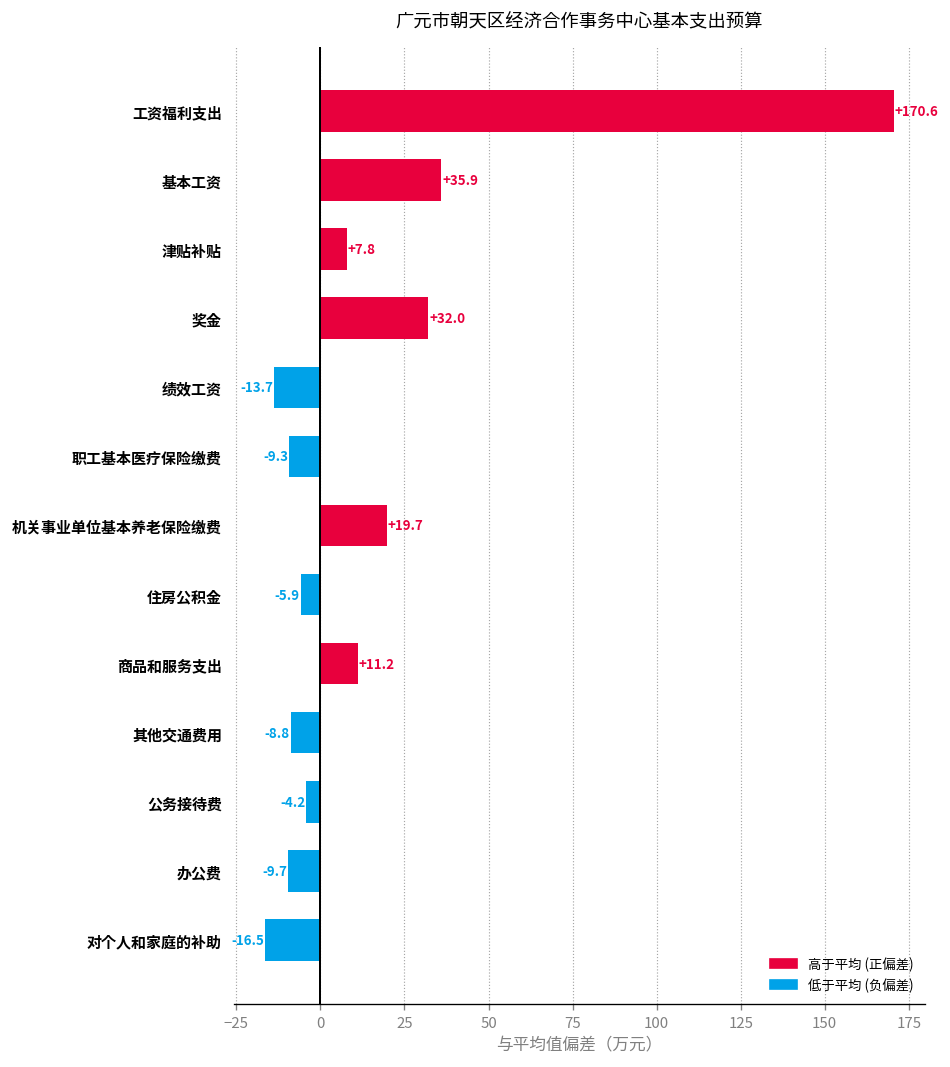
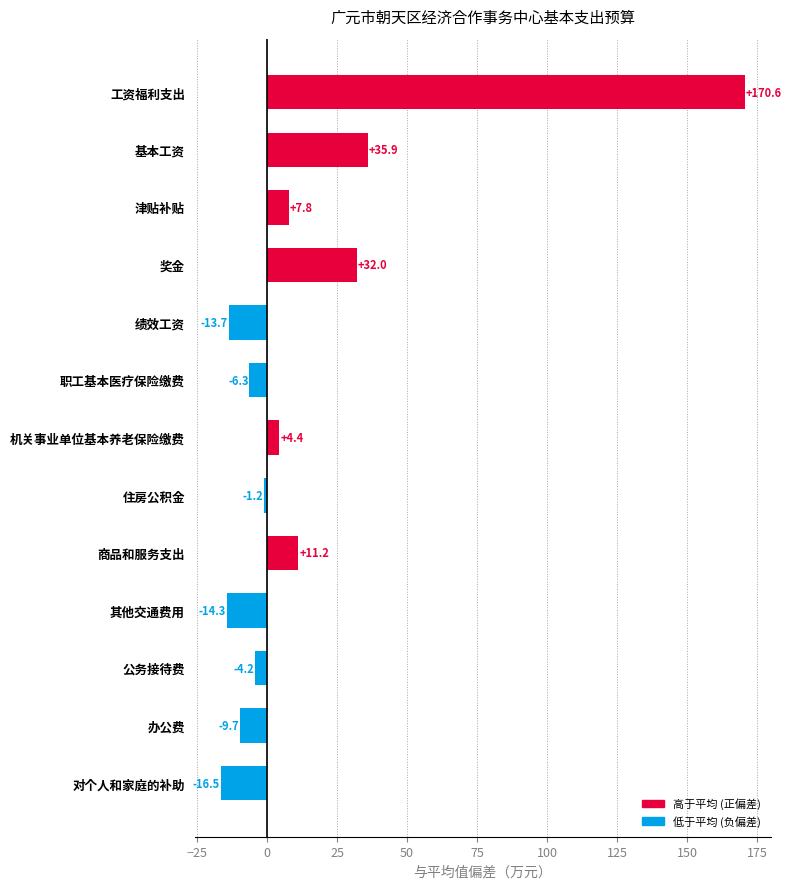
职工基本医疗保险缴费: -9.3 -> -6.3
机关事业单位基本养老保险缴费: +19.7 -> +4.4
住房公积金: -5.9 -> -1.2
其他交通费用: -8.8 -> -14.3
